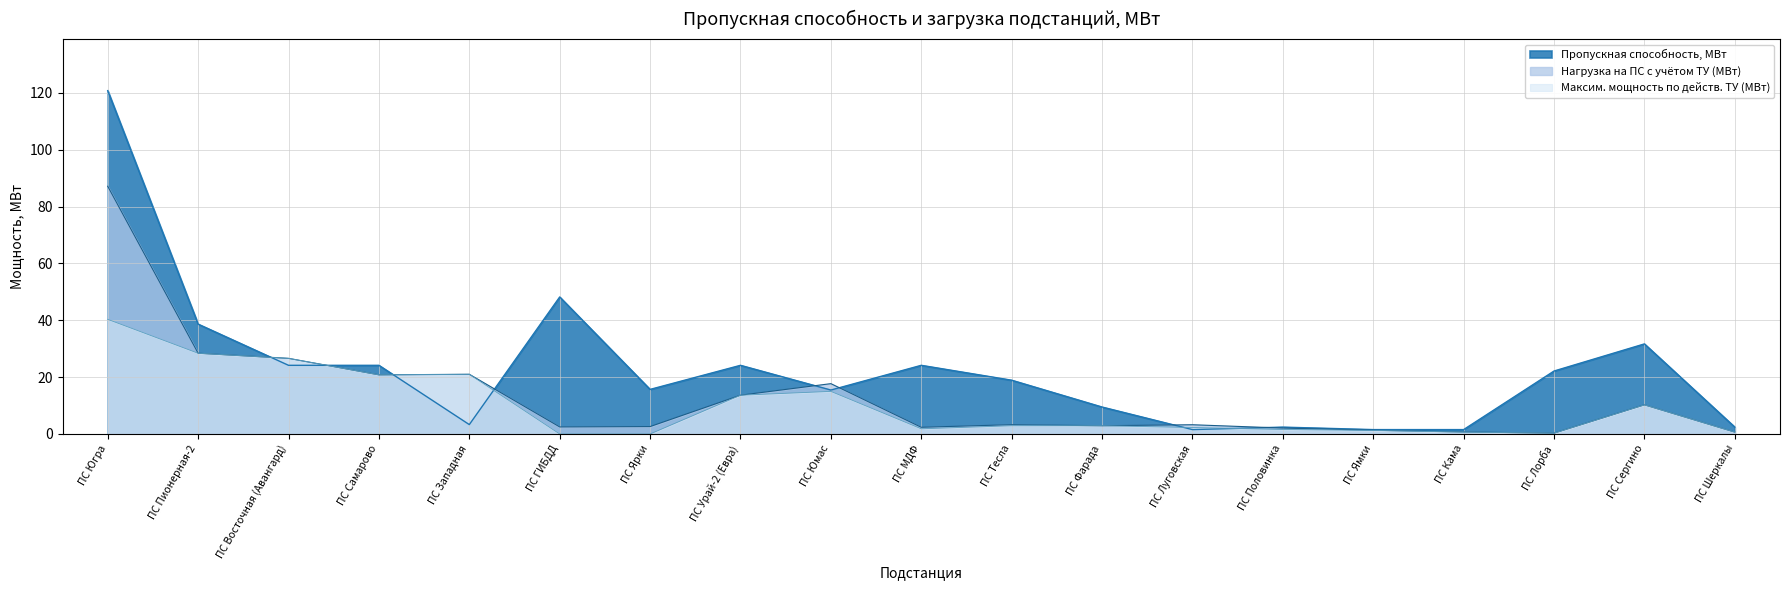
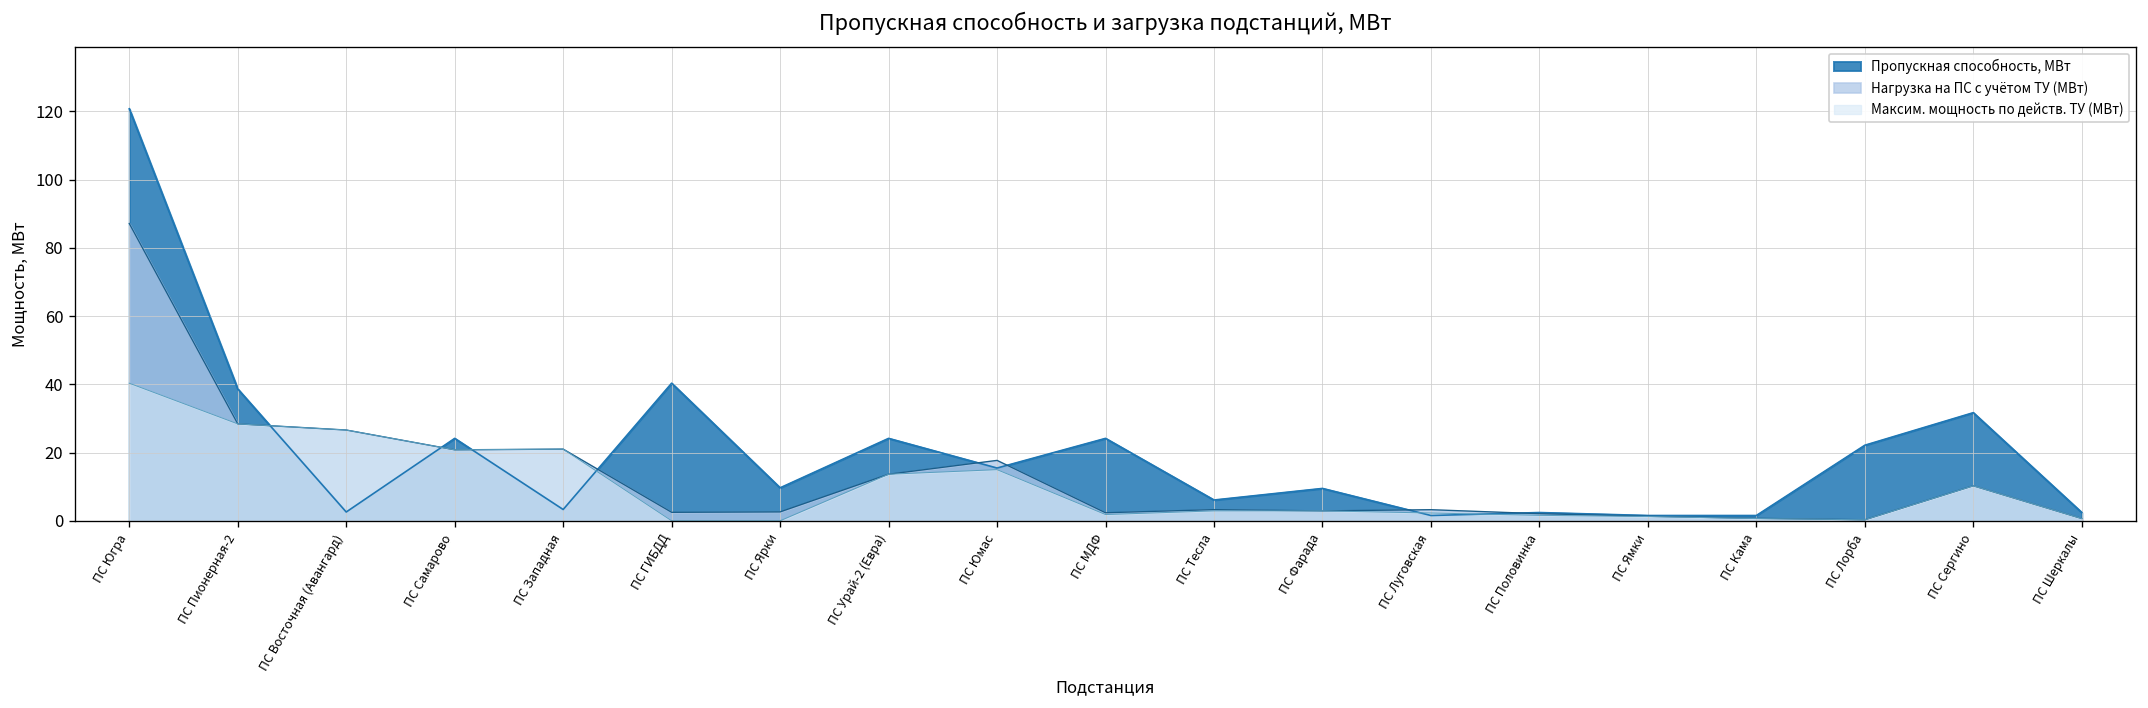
Пропускная способность, МВт, ПС Восточная (Авангард): 24 -> 3
Пропускная способность, МВт, ПС ГИБДД: 48 -> 40
Пропускная способность, МВт, ПС Ярки: 16 -> 10
Пропускная способность, МВт, ПС Тесла: 19 -> 6
